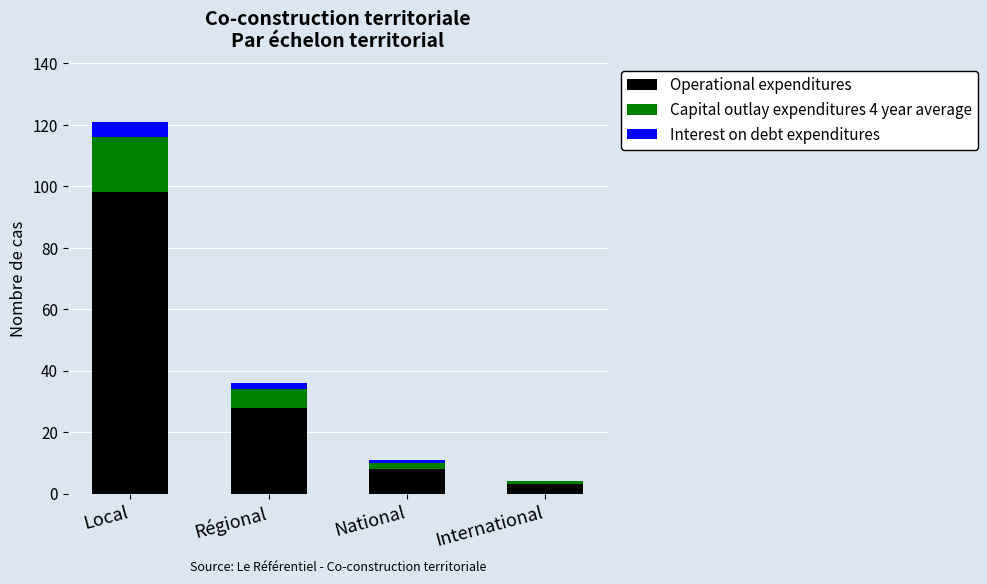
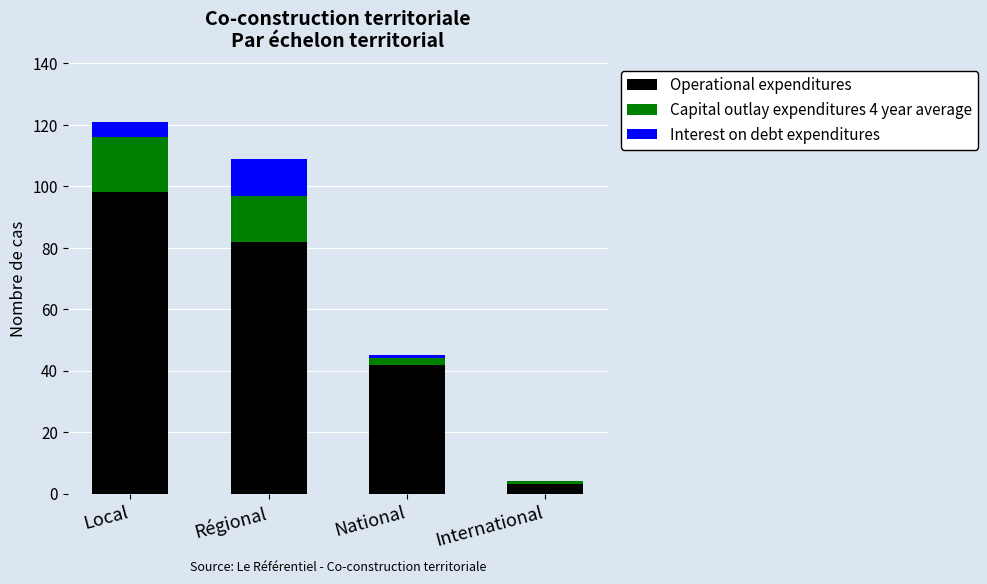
Operational expenditures, Régional: 28 -> 82
Capital outlay expenditures 4 year average, Régional: 6 -> 15
Interest on debt expenditures, Régional: 2 -> 12
Operational expenditures, National: 8 -> 42
